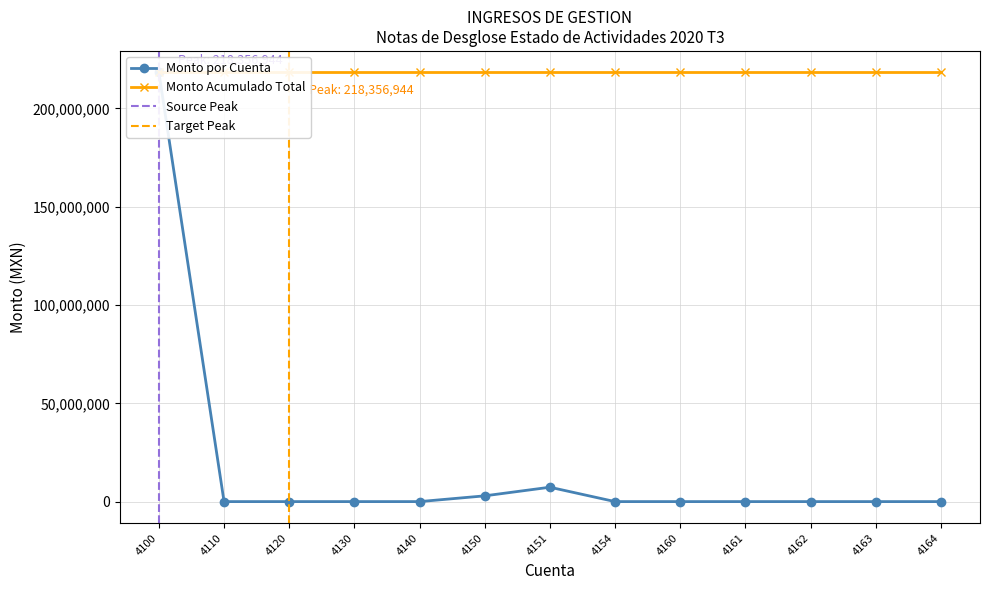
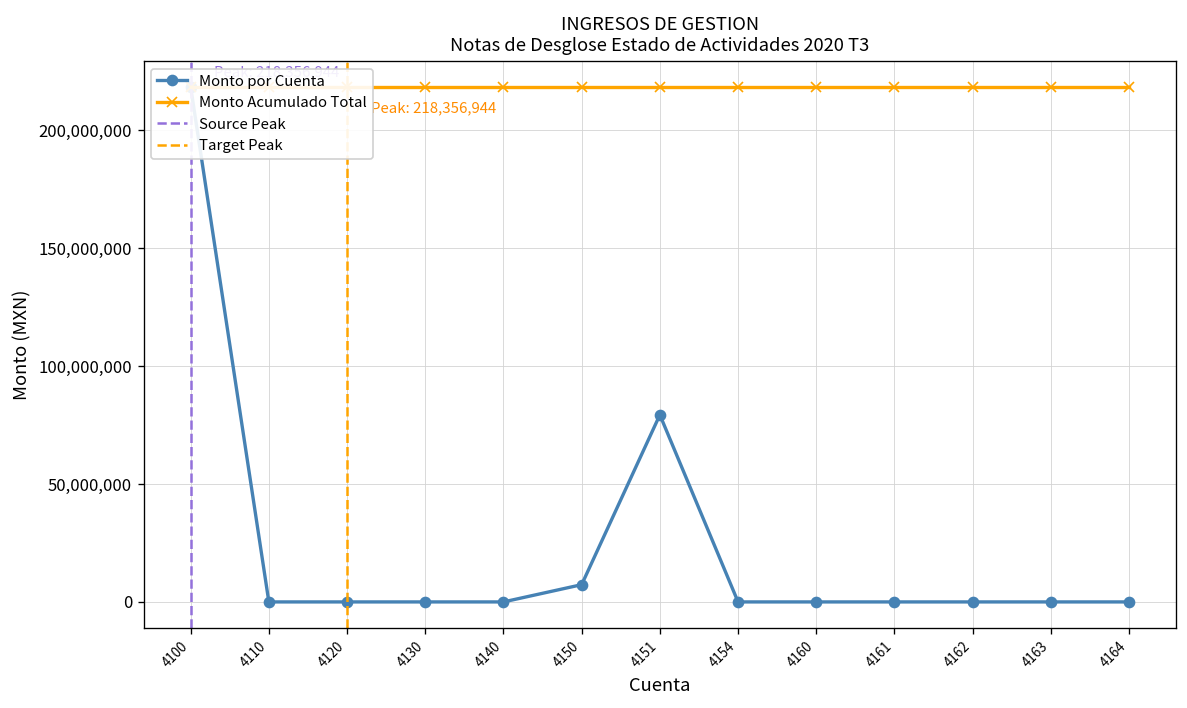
Monto por Cuenta, 4150: 3,000,000 -> 7,000,000
Monto por Cuenta, 4151: 7,000,000 -> 79,000,000
